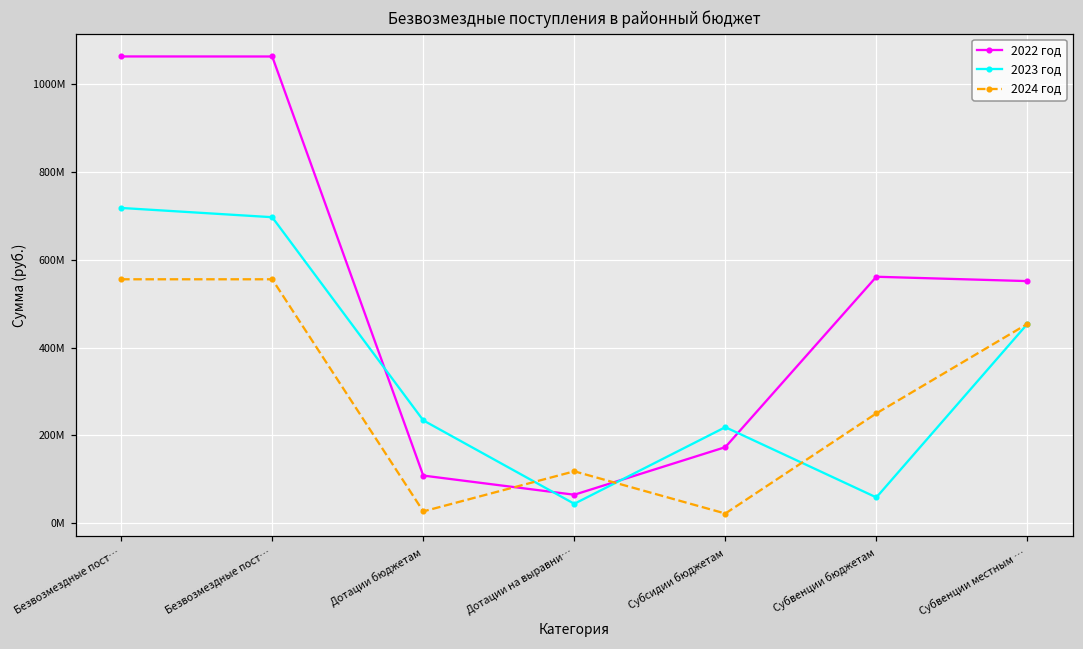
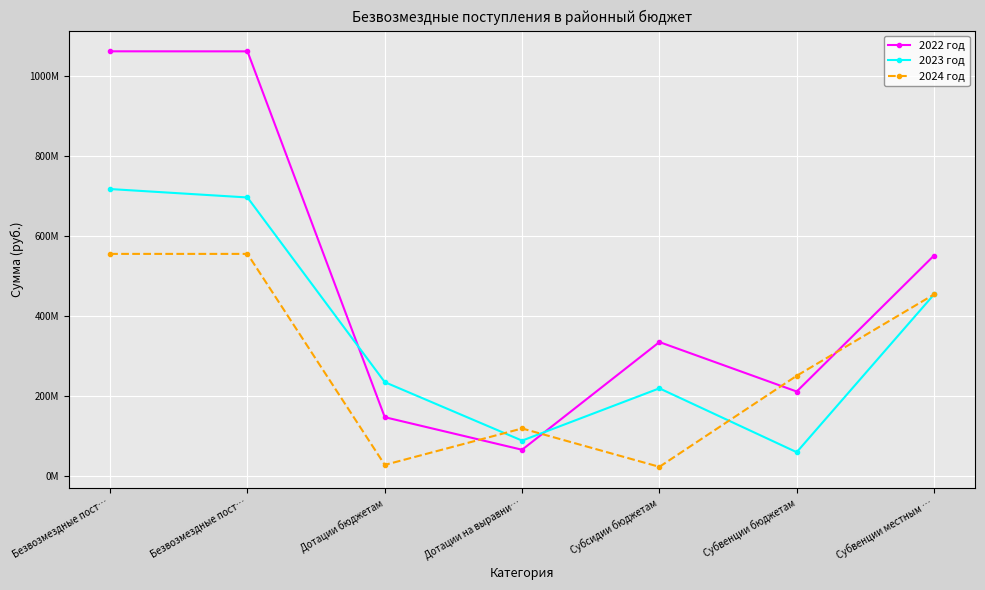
2022 год, Дотации бюджетам: 110000000 -> 150000000
2023 год, Дотации на выравни…: 40000000 -> 90000000
2022 год, Субсидии бюджетам: 170000000 -> 330000000
2022 год, Субвенции бюджетам: 560000000 -> 210000000
